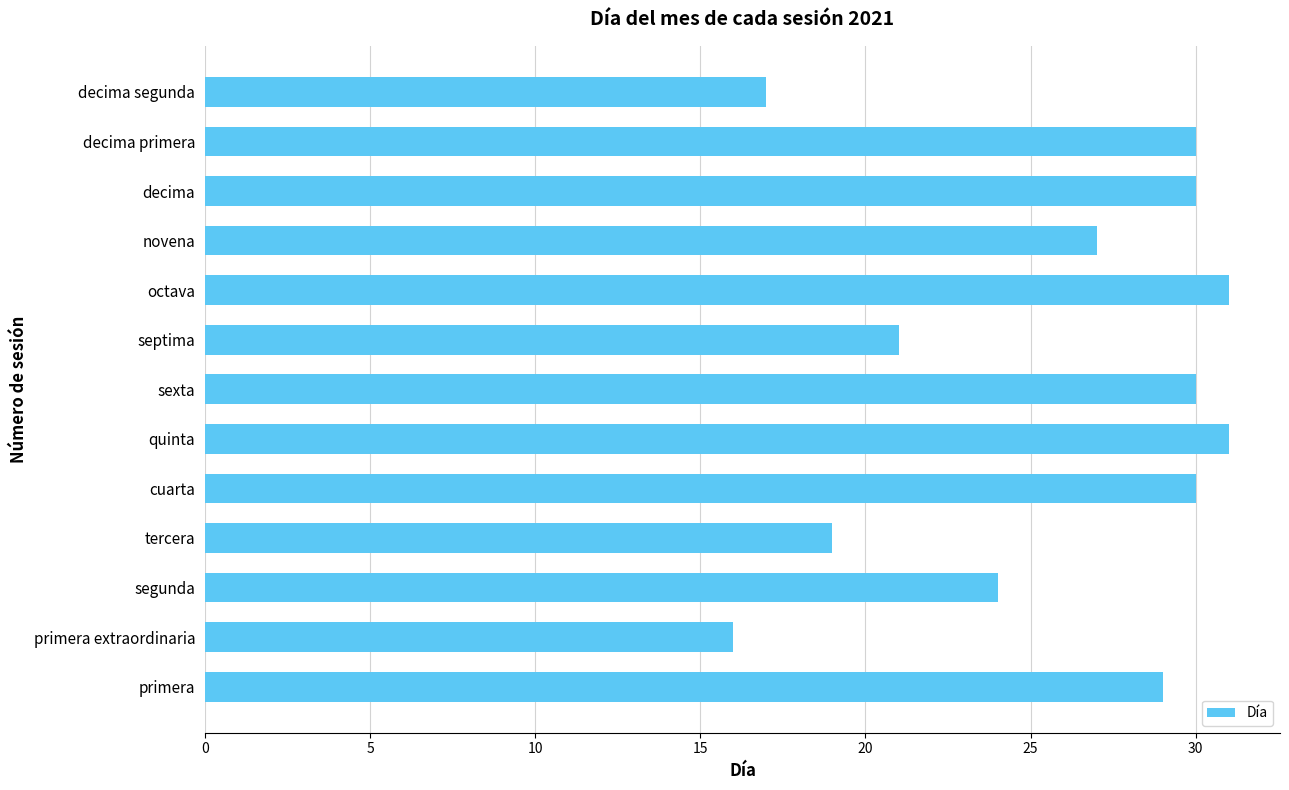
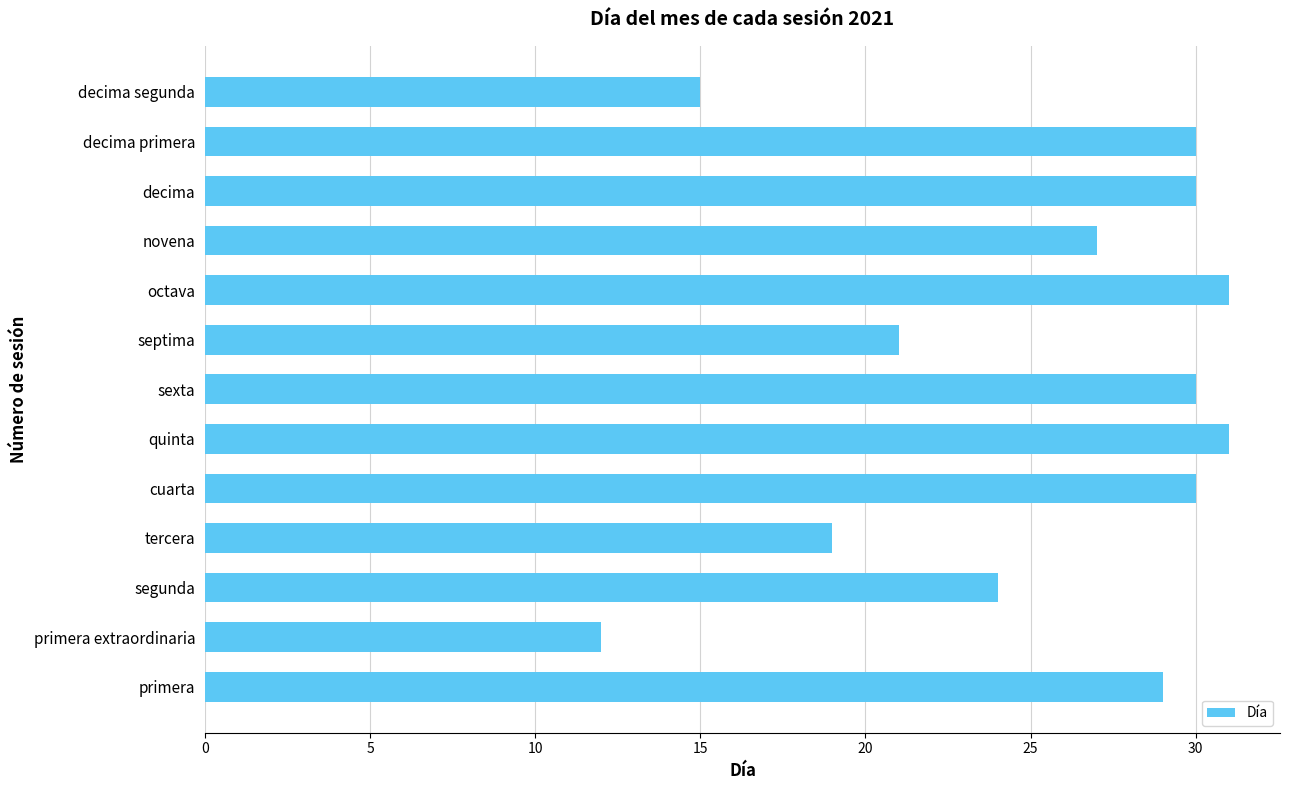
decima segunda: 17 -> 15
primera extraordinaria: 16 -> 12
